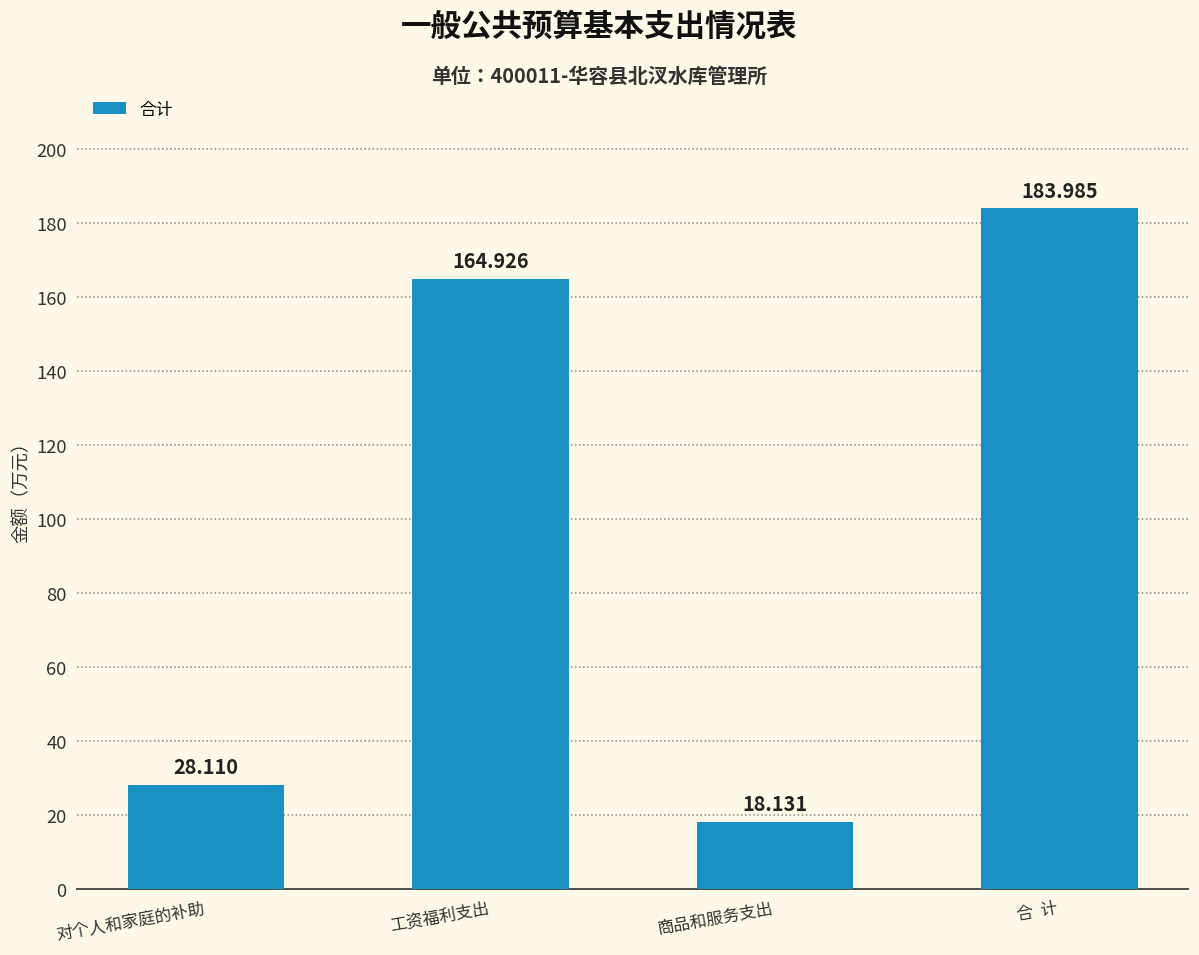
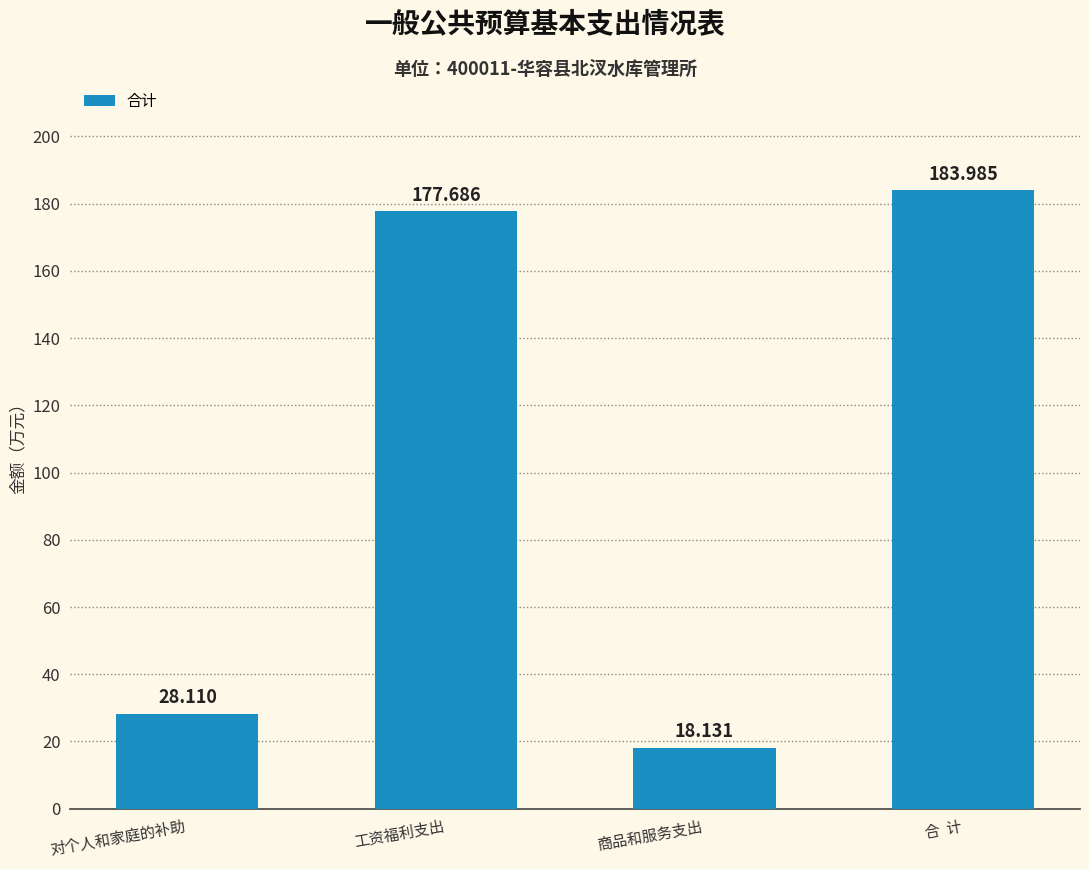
工资福利支出: 164.926 -> 177.686
